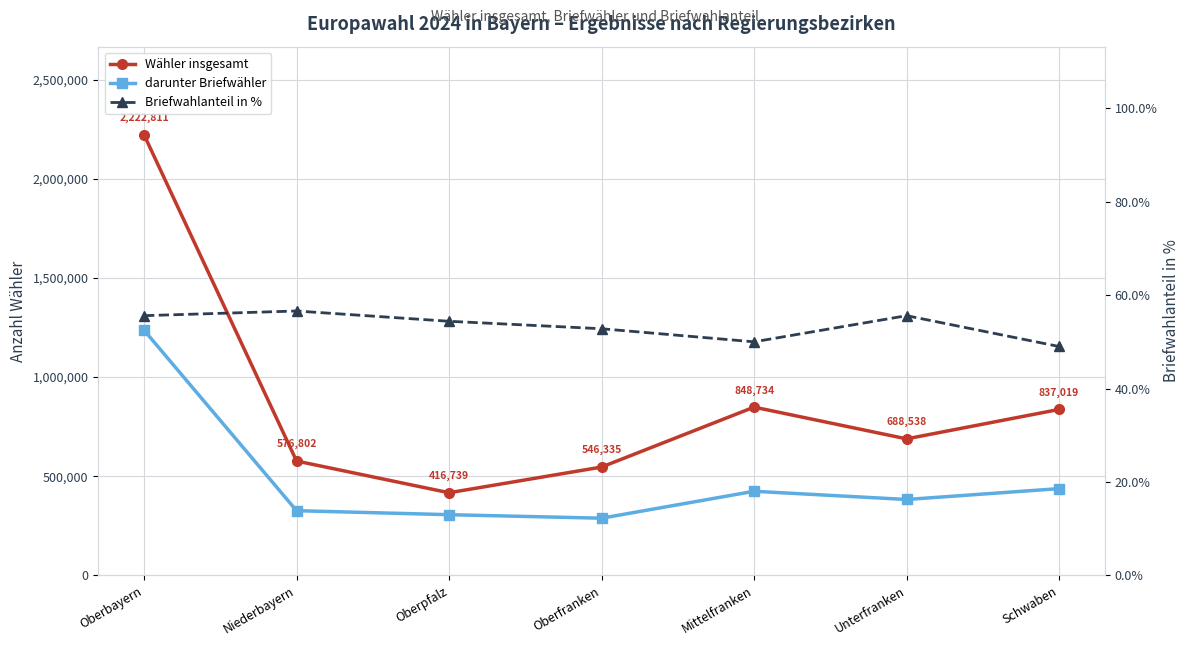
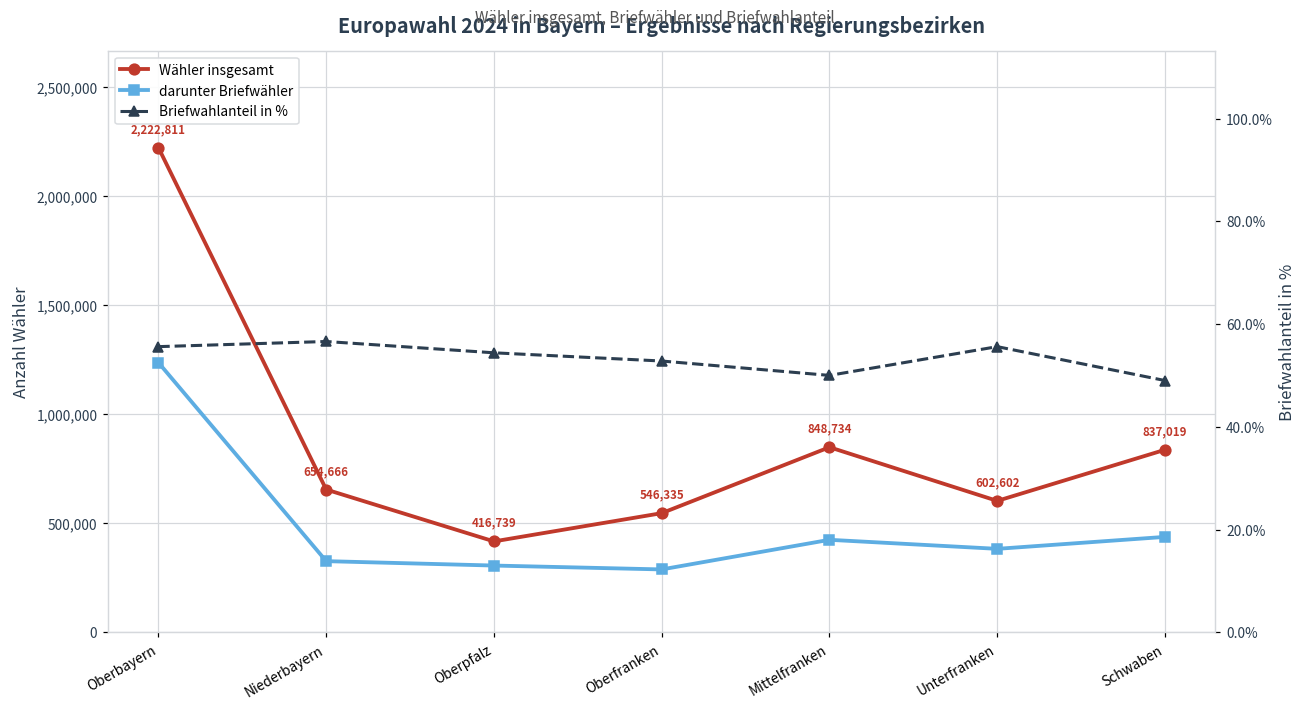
Wähler insgesamt, Niederbayern: 576,802 -> 654,666
Wähler insgesamt, Unterfranken: 688,538 -> 602,602
